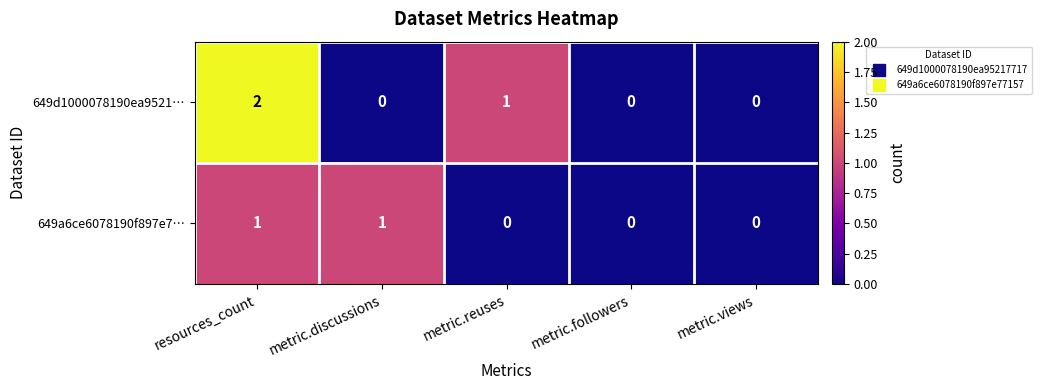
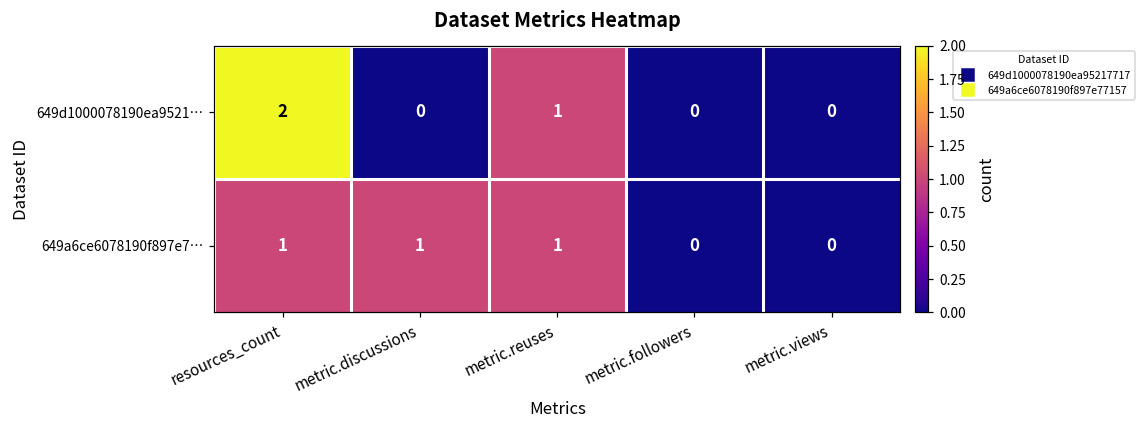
649a6ce6078190f897e7…, metric.reuses: 0 -> 1
